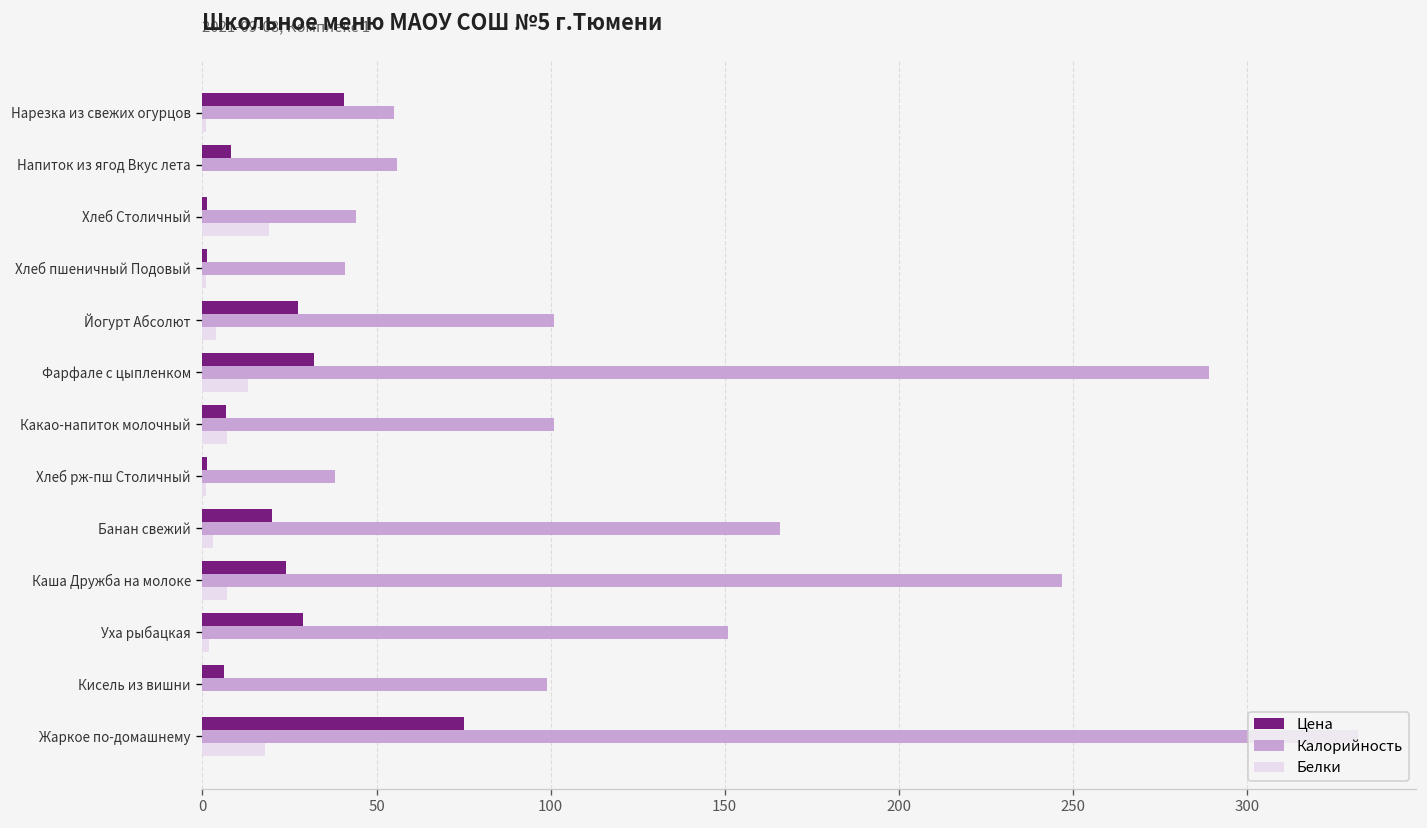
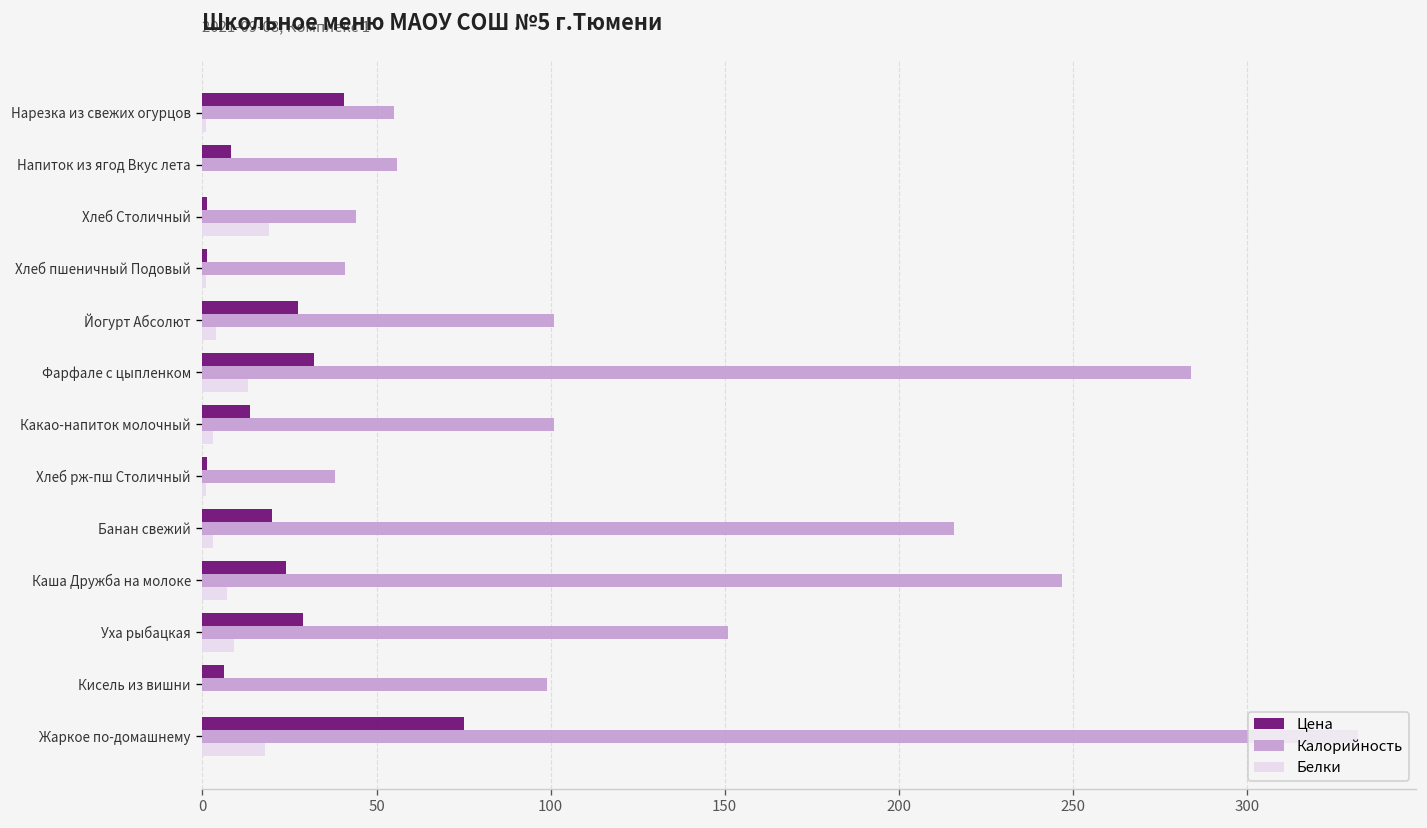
Калорийность, Фарфале с цыпленком: 289 -> 284
Цена, Какао-напиток молочный: 7 -> 14
Белки, Какао-напиток молочный: 7 -> 3
Калорийность, Банан свежий: 166 -> 216
Белки, Уха рыбацкая: 2 -> 9
